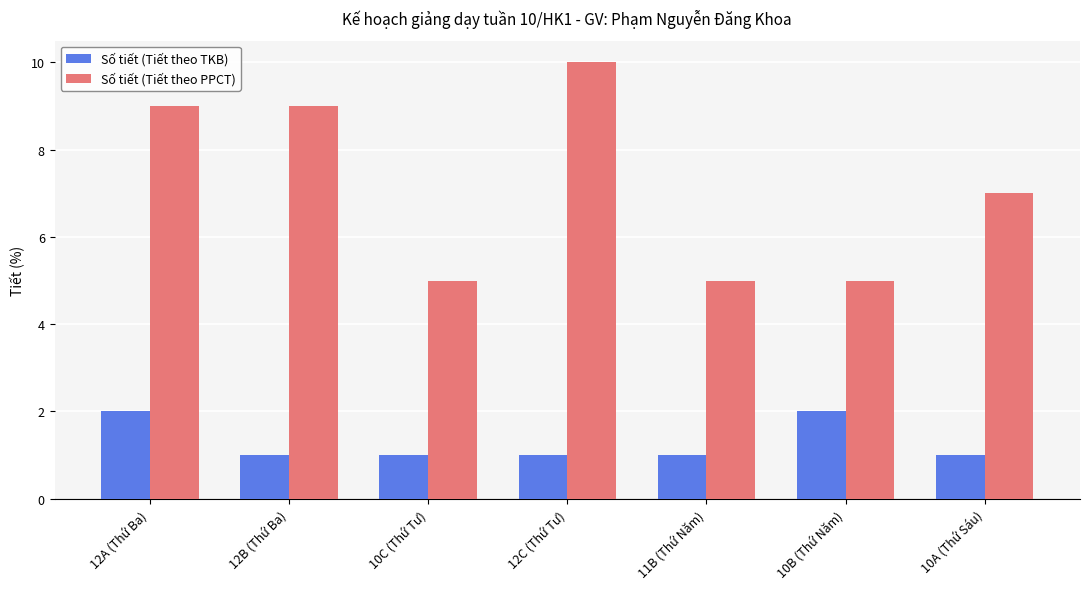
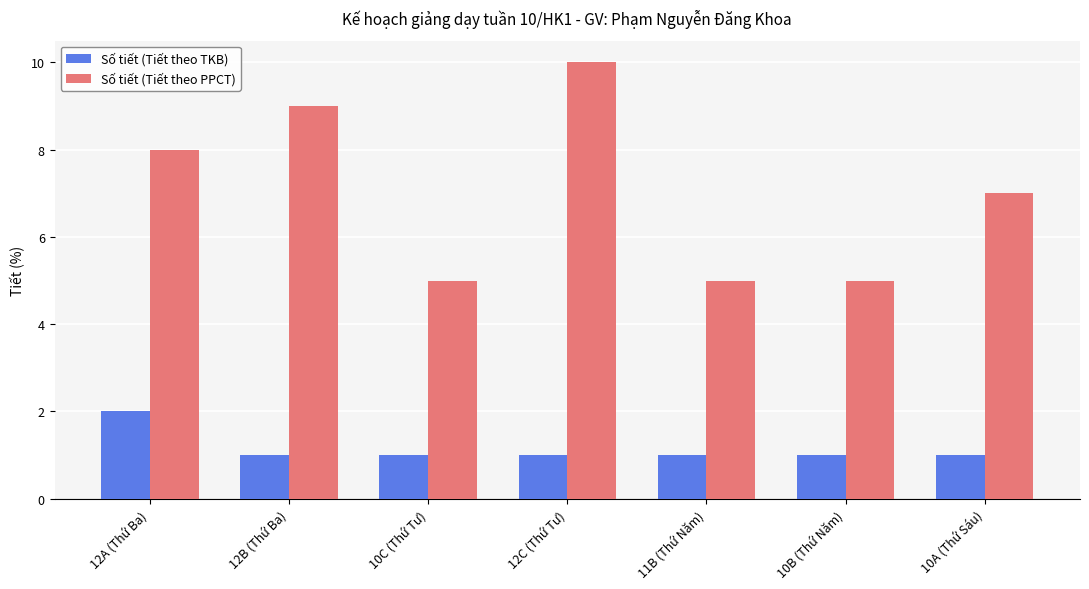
Số tiết (Tiết theo PPCT), 12A (Thứ Ba): 9 -> 8
Số tiết (Tiết theo TKB), 10B (Thứ Năm): 2 -> 1
